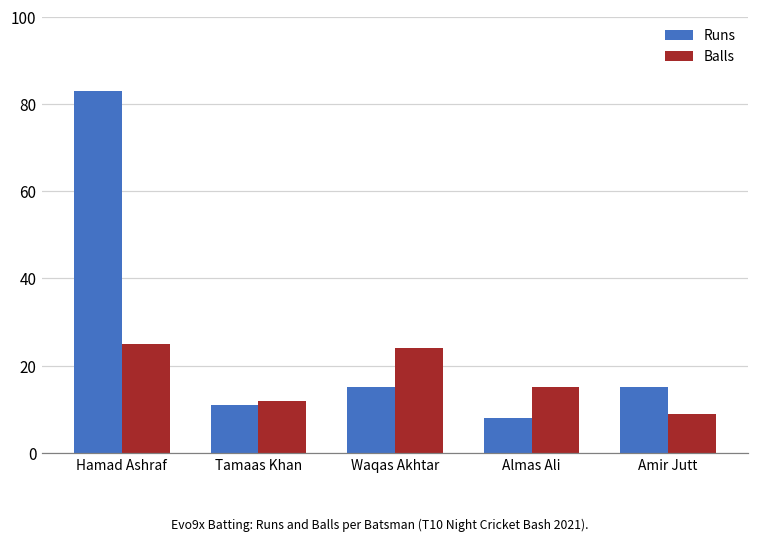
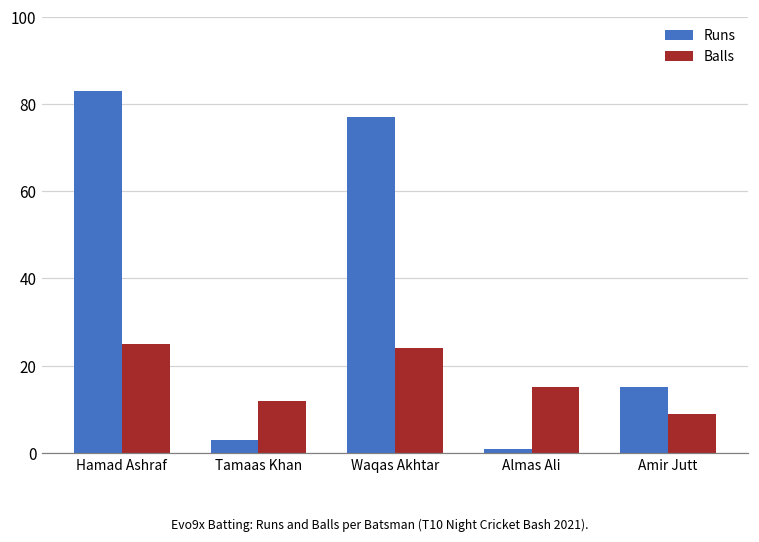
Runs, Tamaas Khan: 11 -> 3
Runs, Waqas Akhtar: 15 -> 77
Runs, Almas Ali: 8 -> 1
